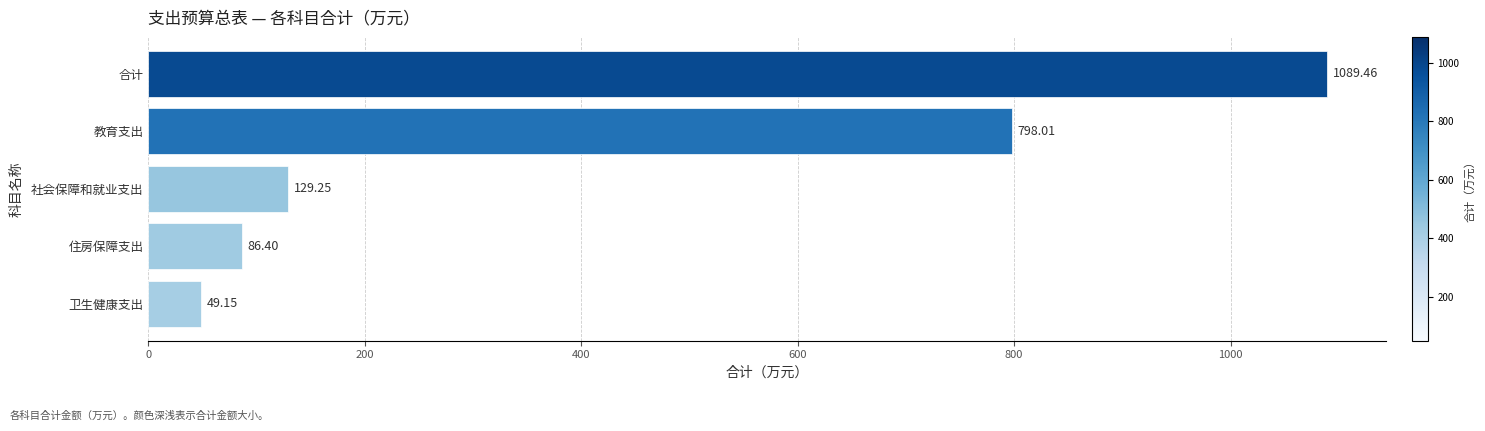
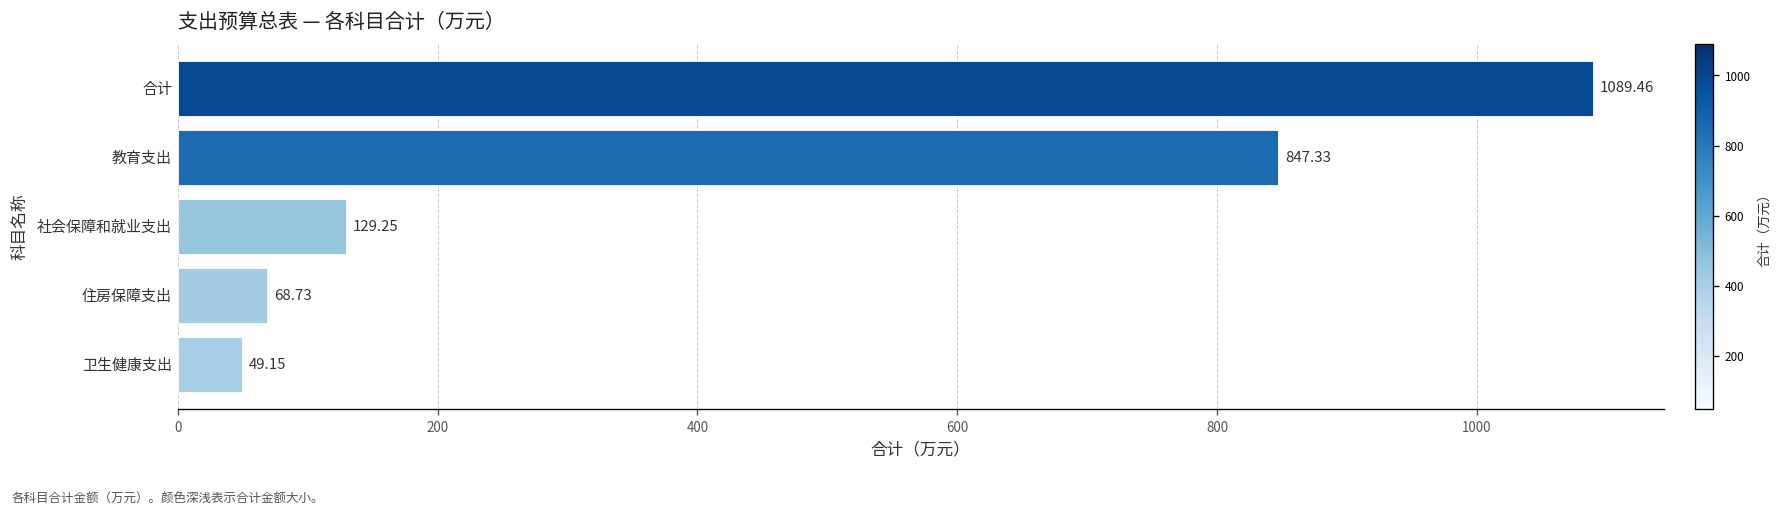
教育支出: 798.01 -> 847.33
住房保障支出: 86.40 -> 68.73
